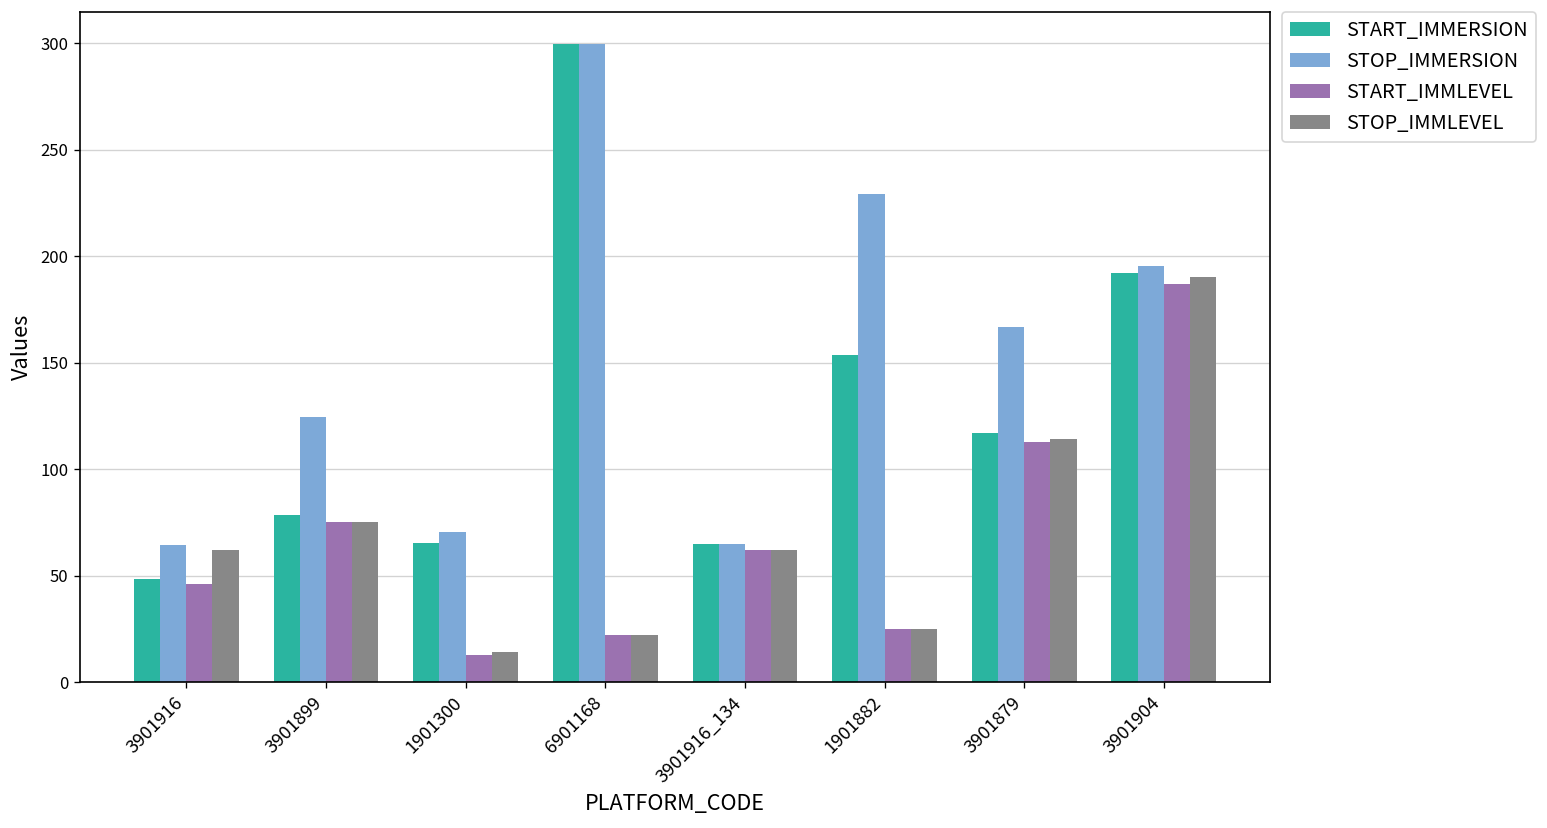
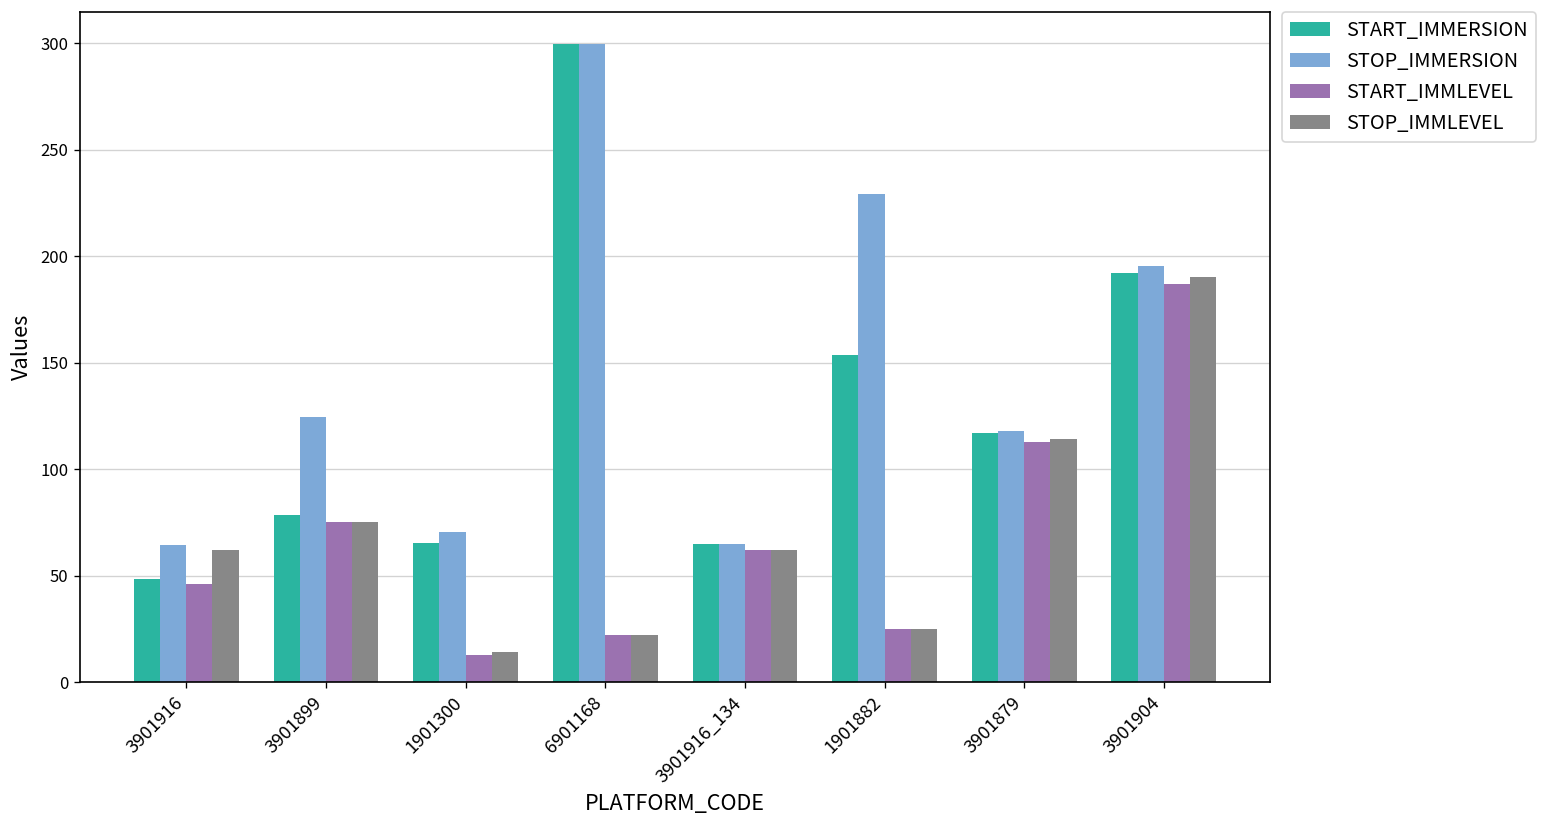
STOP_IMMERSION, 3901879: 167 -> 118
